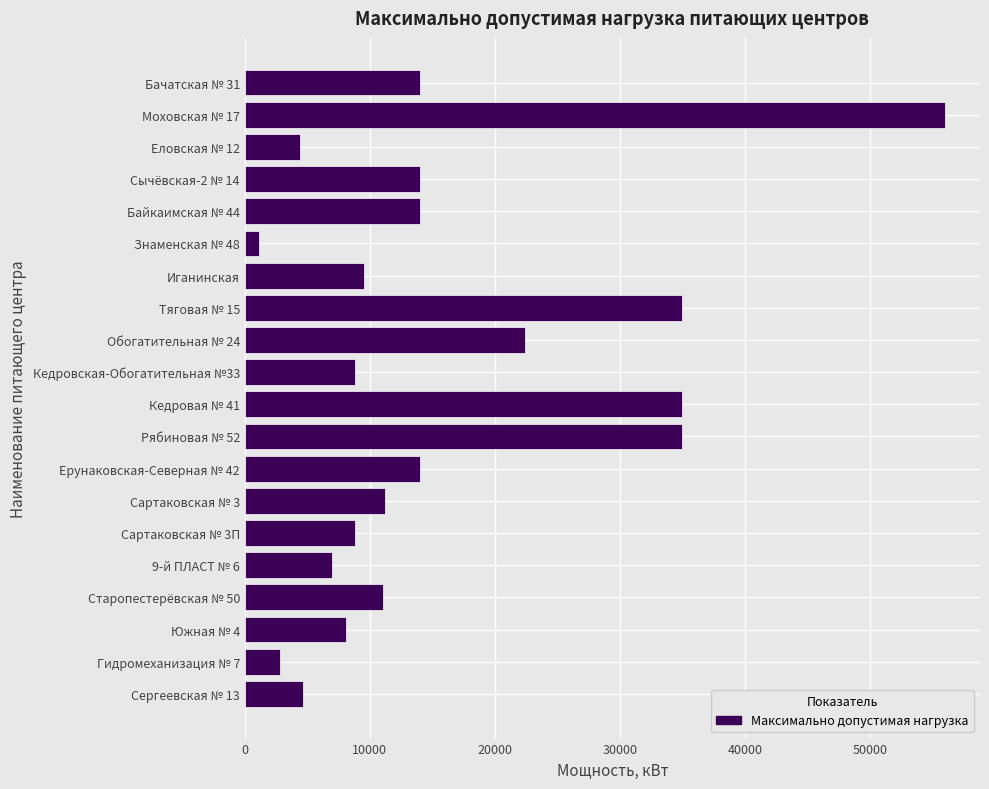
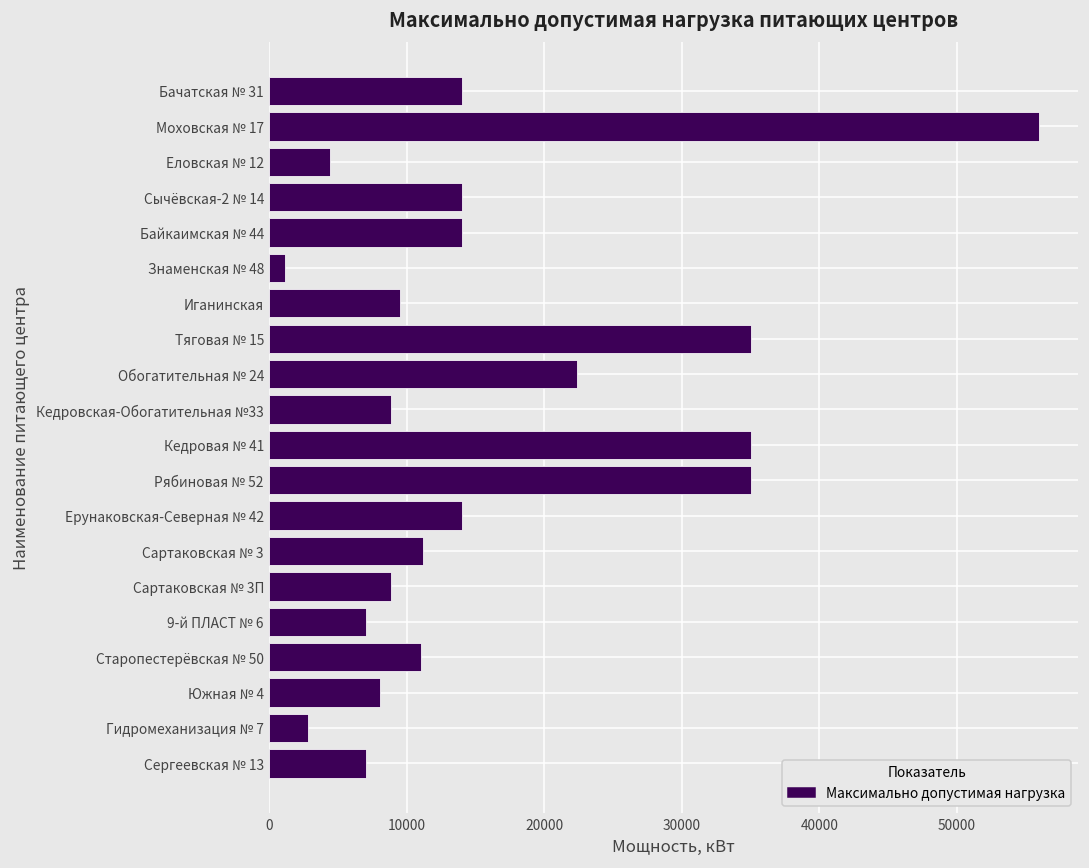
Сергеевская № 13: 4700 -> 7000
